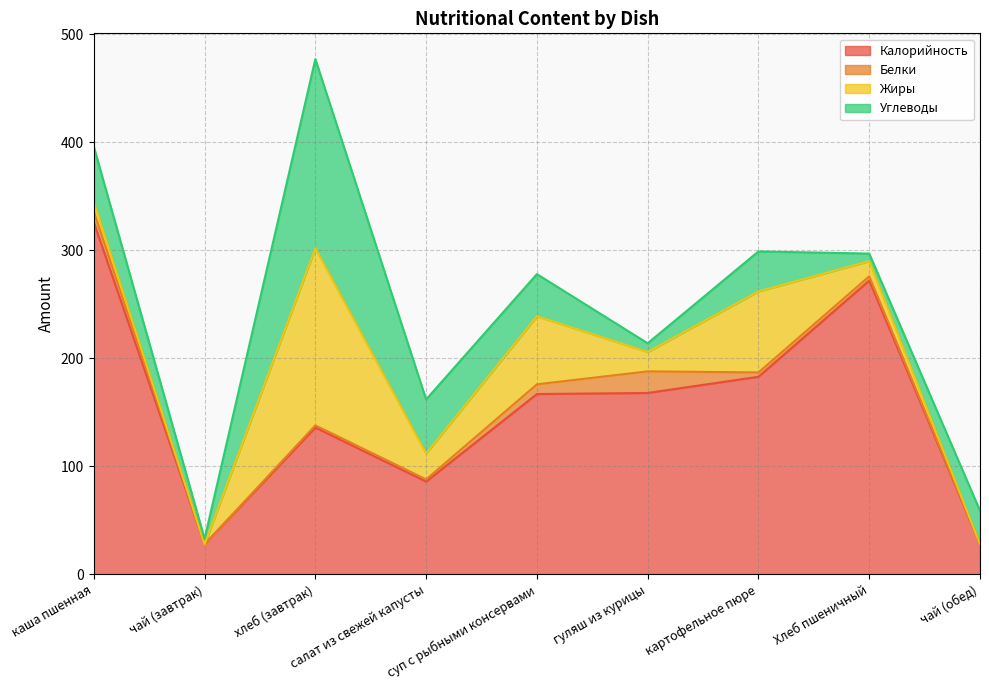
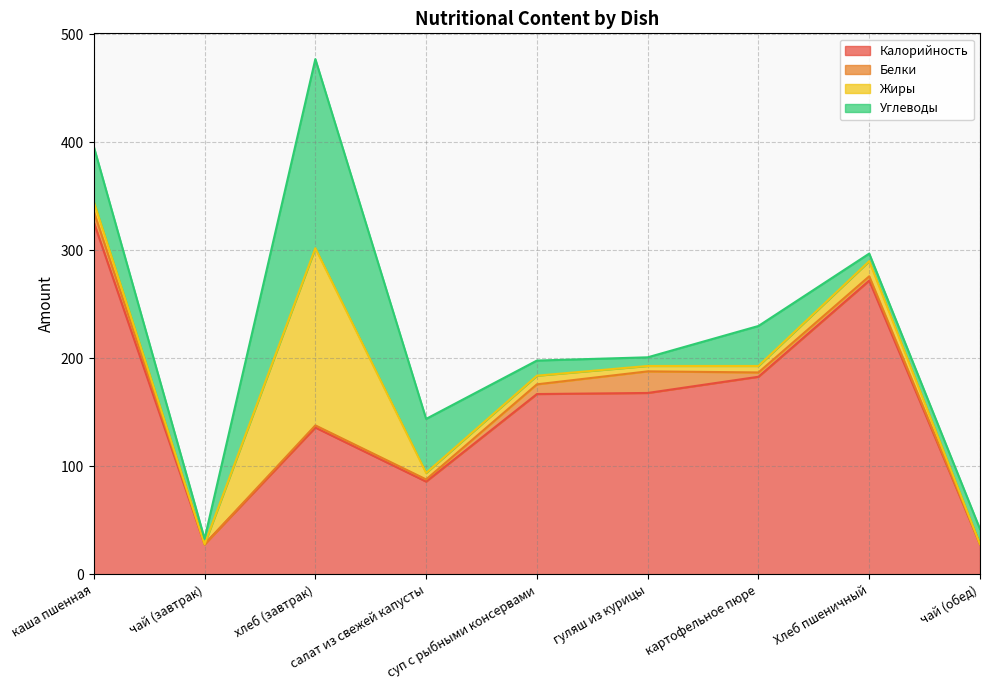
Жиры, салат из свежей капусты: 24 -> 6
Жиры, суп с рыбными консервами: 63 -> 8
Углеводы, суп с рыбными консервами: 39 -> 14
Жиры, гуляш из курицы: 18 -> 5
Жиры, картофельное пюре: 75 -> 6
Углеводы, чай (обед): 31 -> 14
